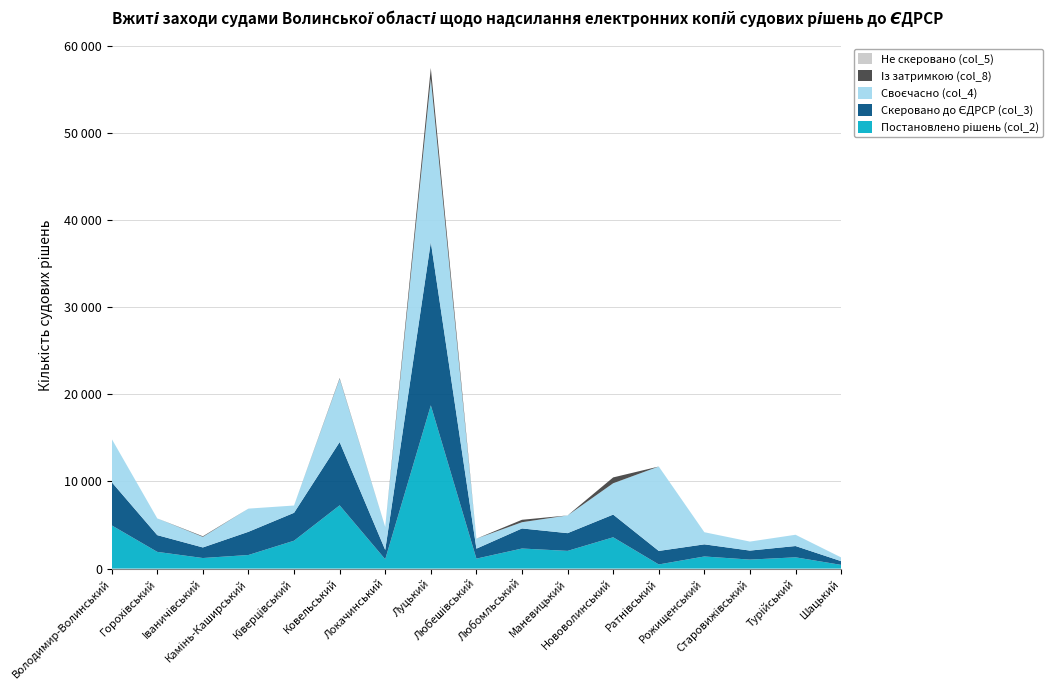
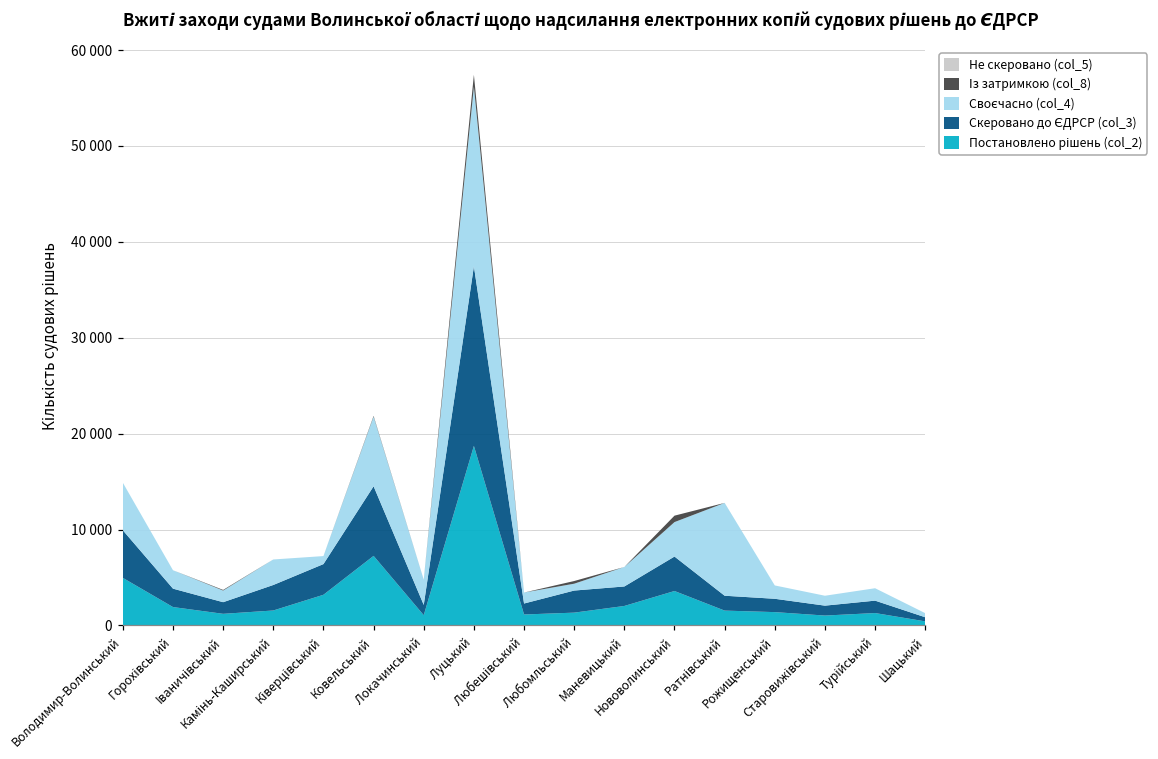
Постановлено рішень (col_2), Любомльський: 2000 -> 1000
Скеровано до ЄДРСР (col_3), Нововолинський: 3000 -> 4000
Постановлено рішень (col_2), Ратнівський: 0 -> 2000
